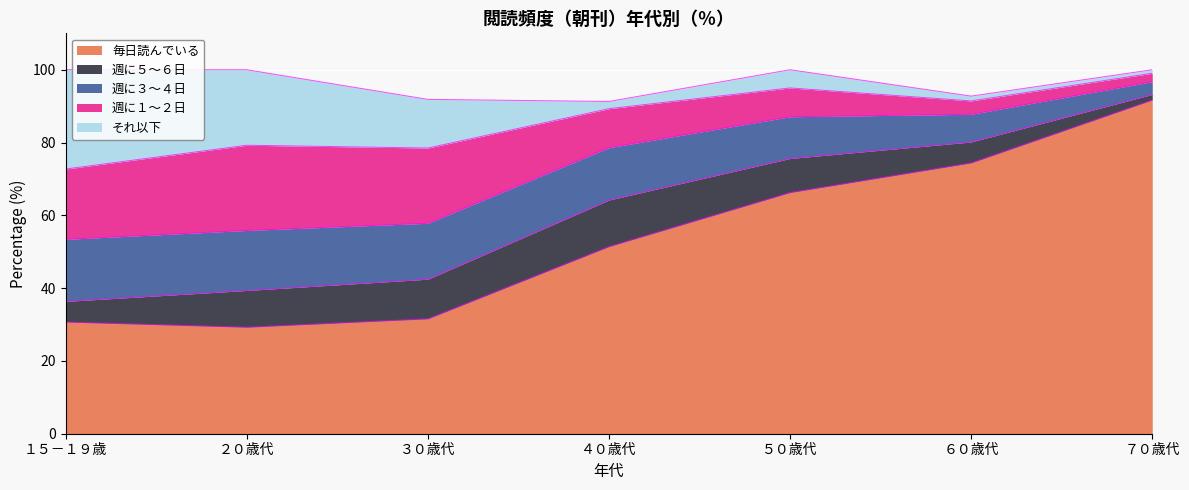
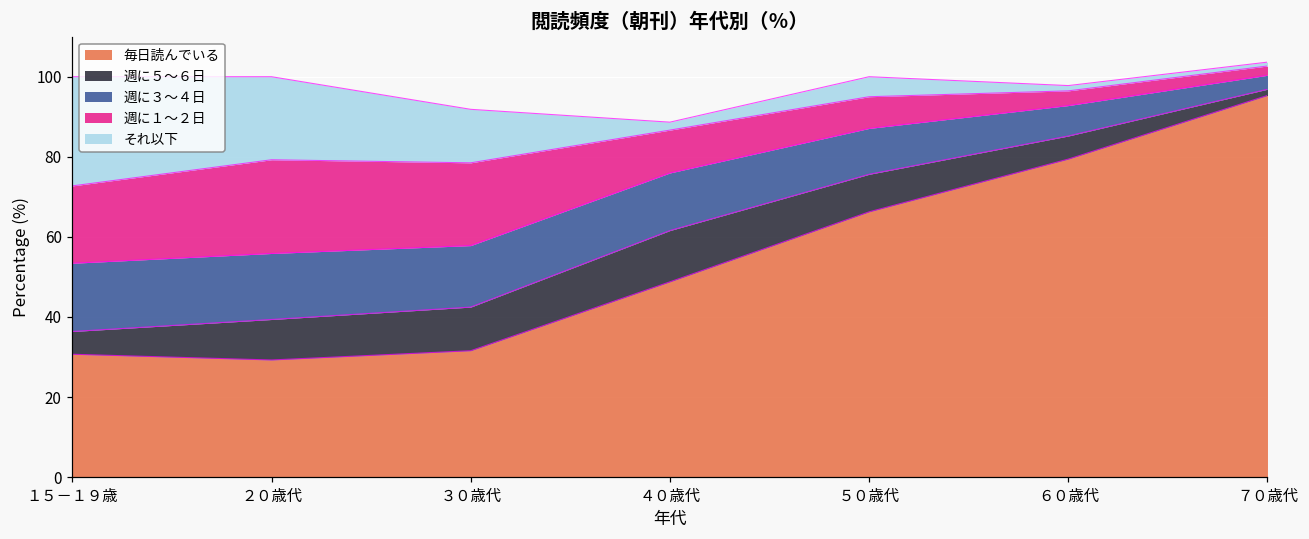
毎日読んでいる, ４０歳代: 51 -> 49
毎日読んでいる, ６０歳代: 74 -> 79
毎日読んでいる, ７０歳代: 92 -> 95
